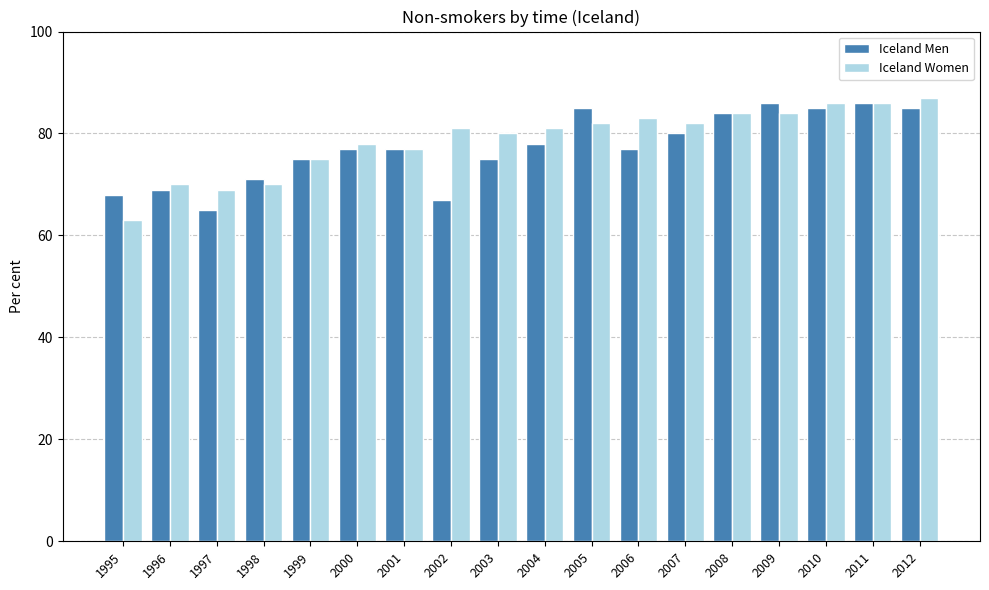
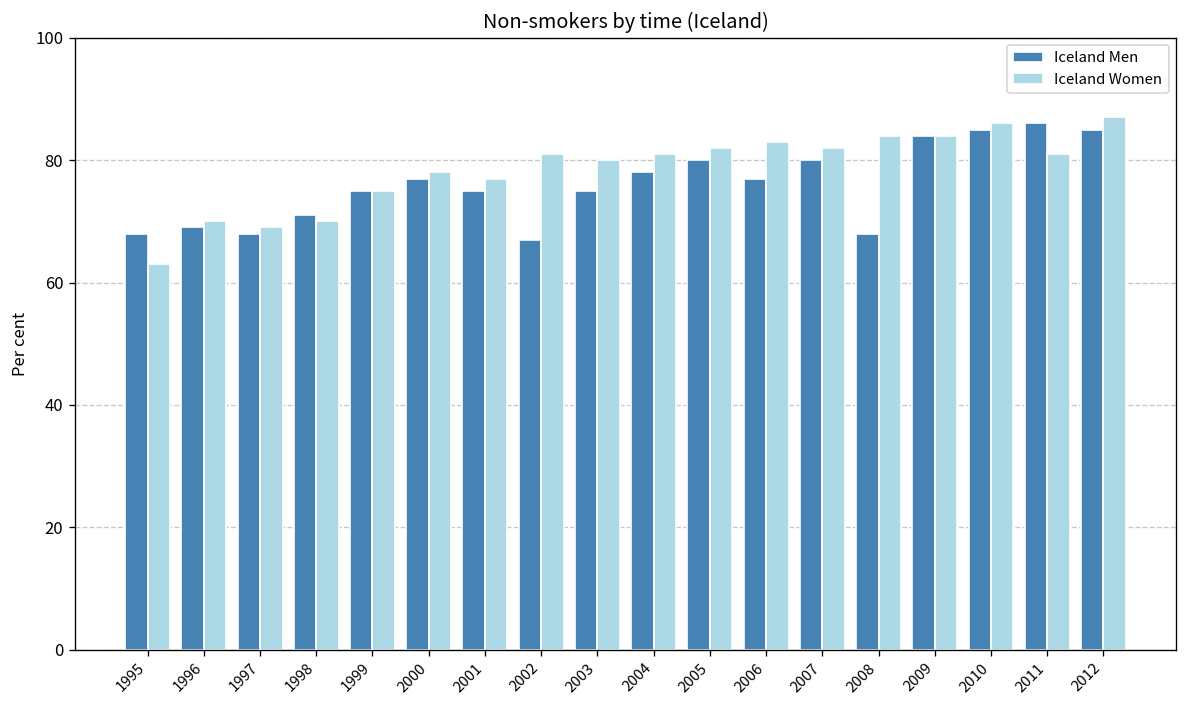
Iceland Men, 1997: 65 -> 68
Iceland Men, 2001: 77 -> 75
Iceland Men, 2005: 85 -> 80
Iceland Men, 2008: 84 -> 68
Iceland Men, 2009: 86 -> 84
Iceland Women, 2011: 86 -> 81
